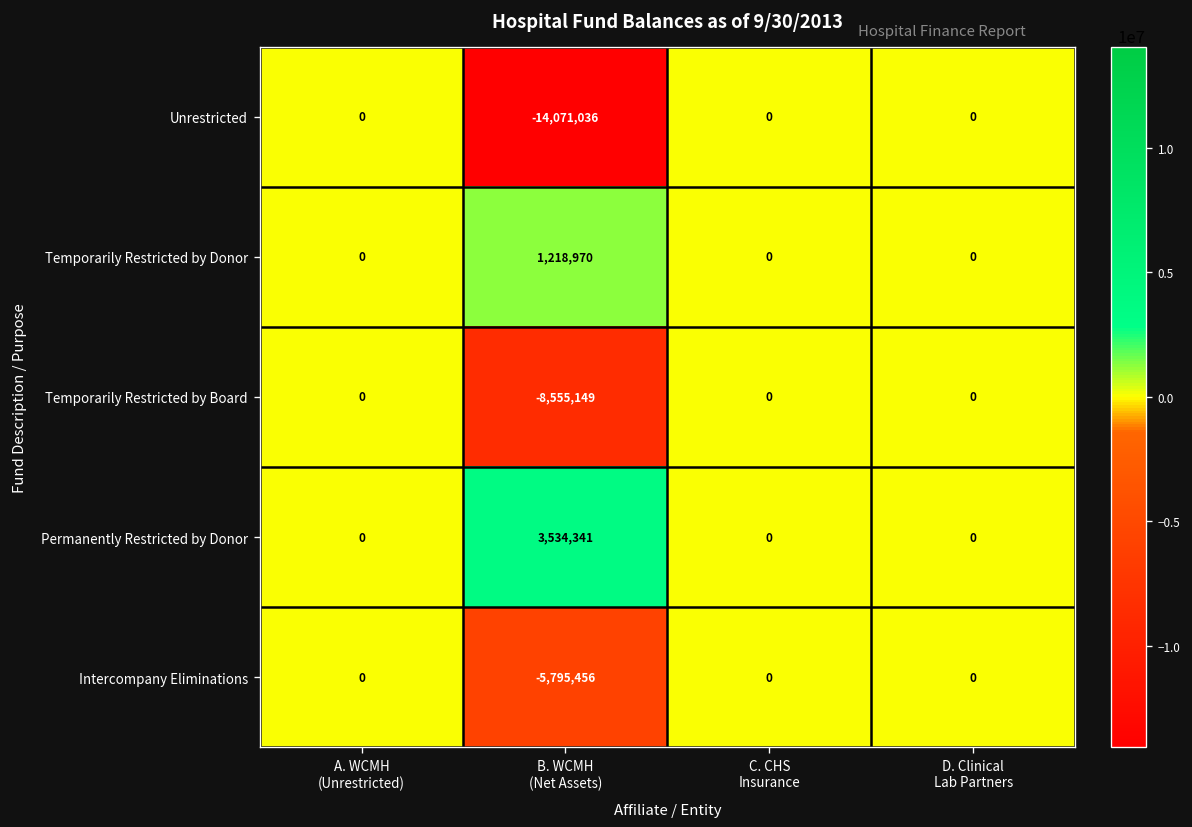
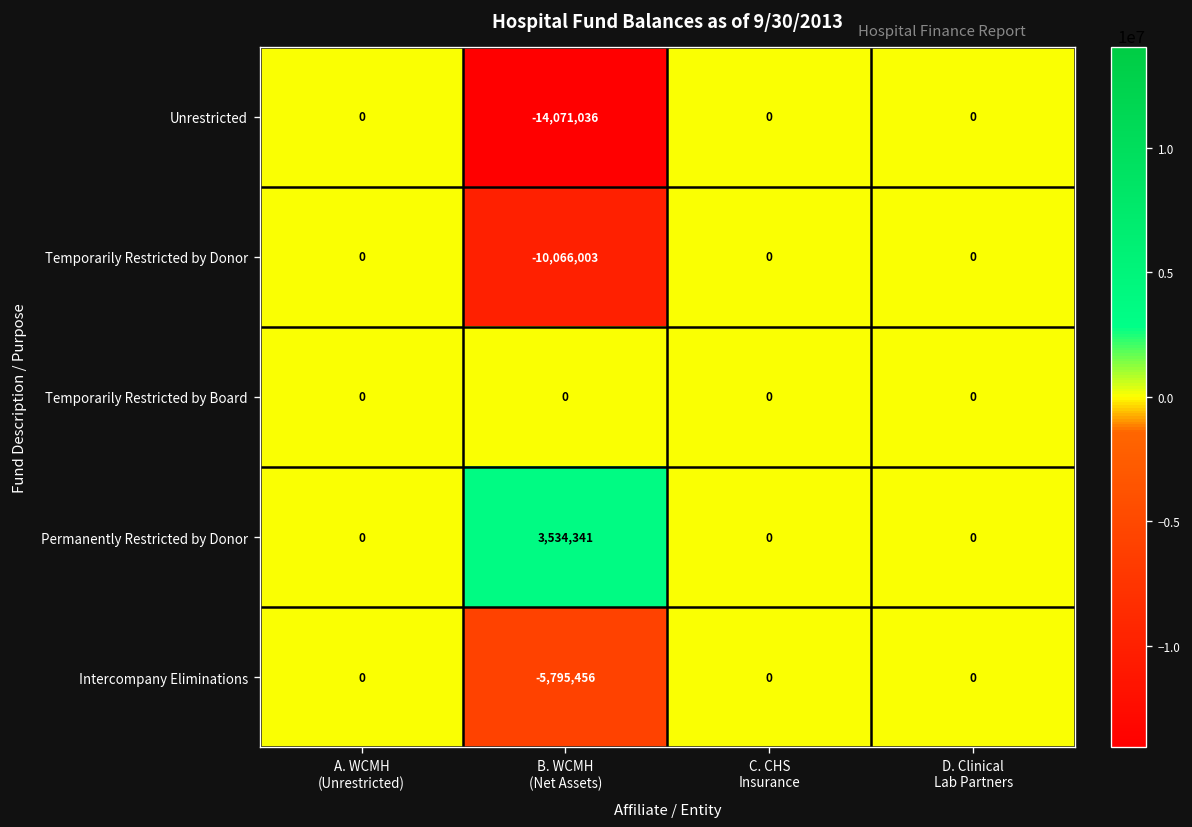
Temporarily Restricted by Donor, B. WCMH (Net Assets): 1,218,970 -> -10,066,003
Temporarily Restricted by Board, B. WCMH (Net Assets): -8,555,149 -> 0
